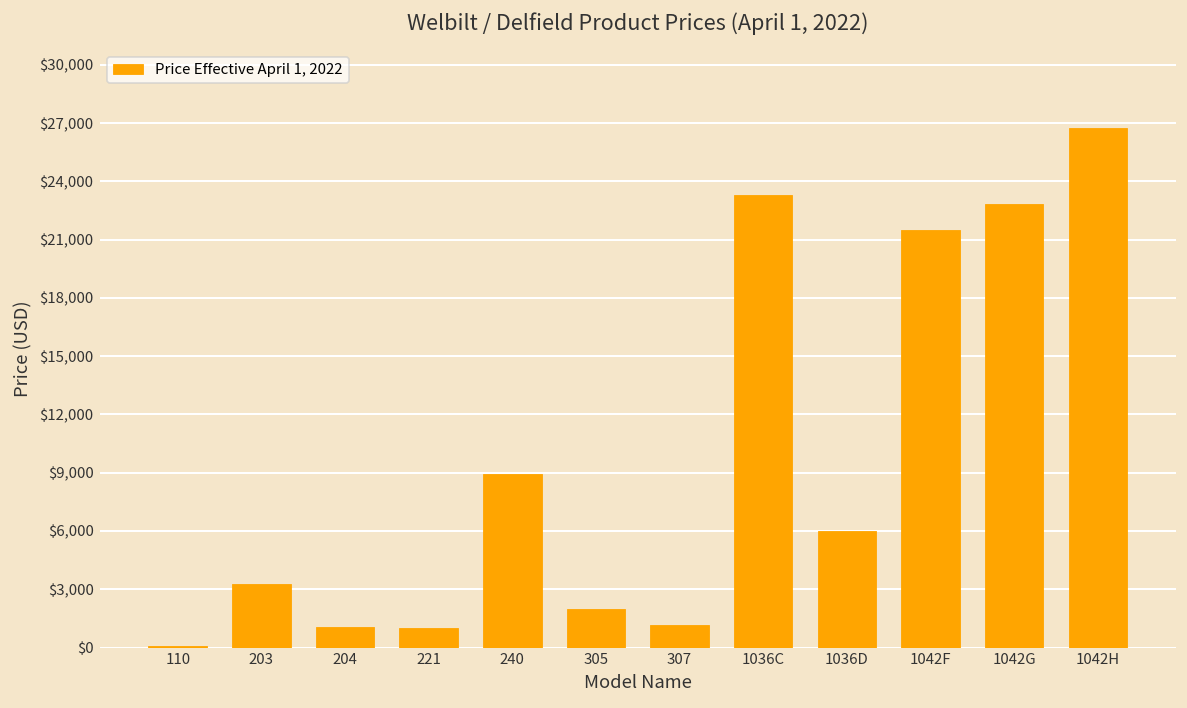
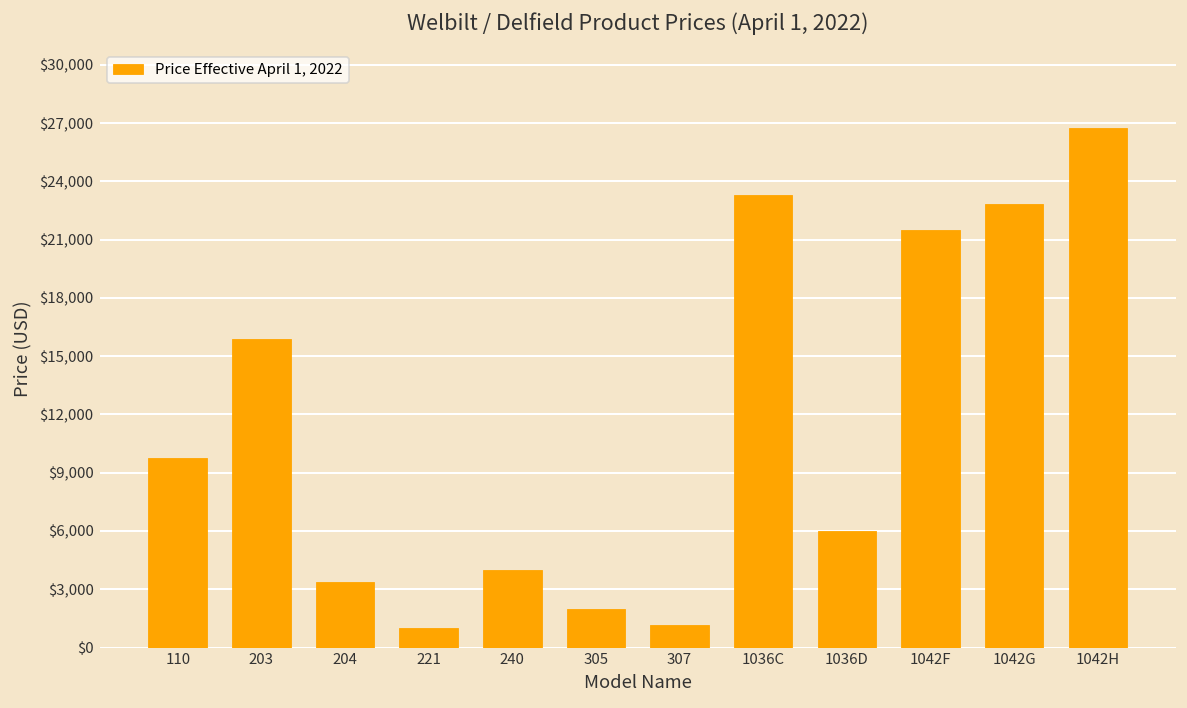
110: $100 -> $9,700
203: $3,300 -> $15,900
204: $1,100 -> $3,400
240: $9,000 -> $4,000
